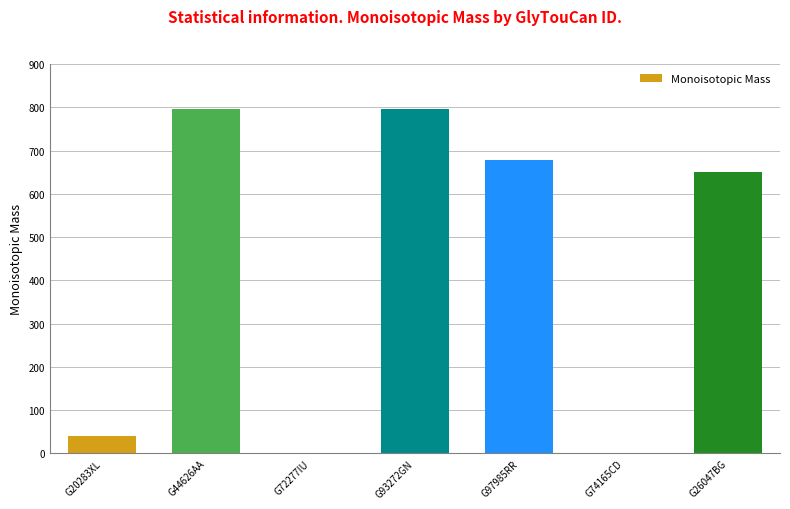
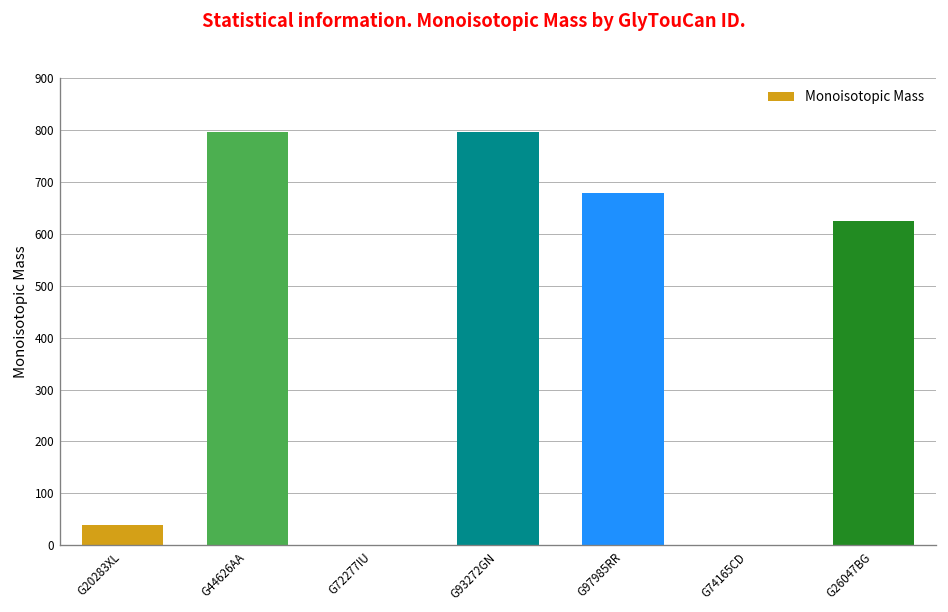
G26047BG: 650 -> 620
